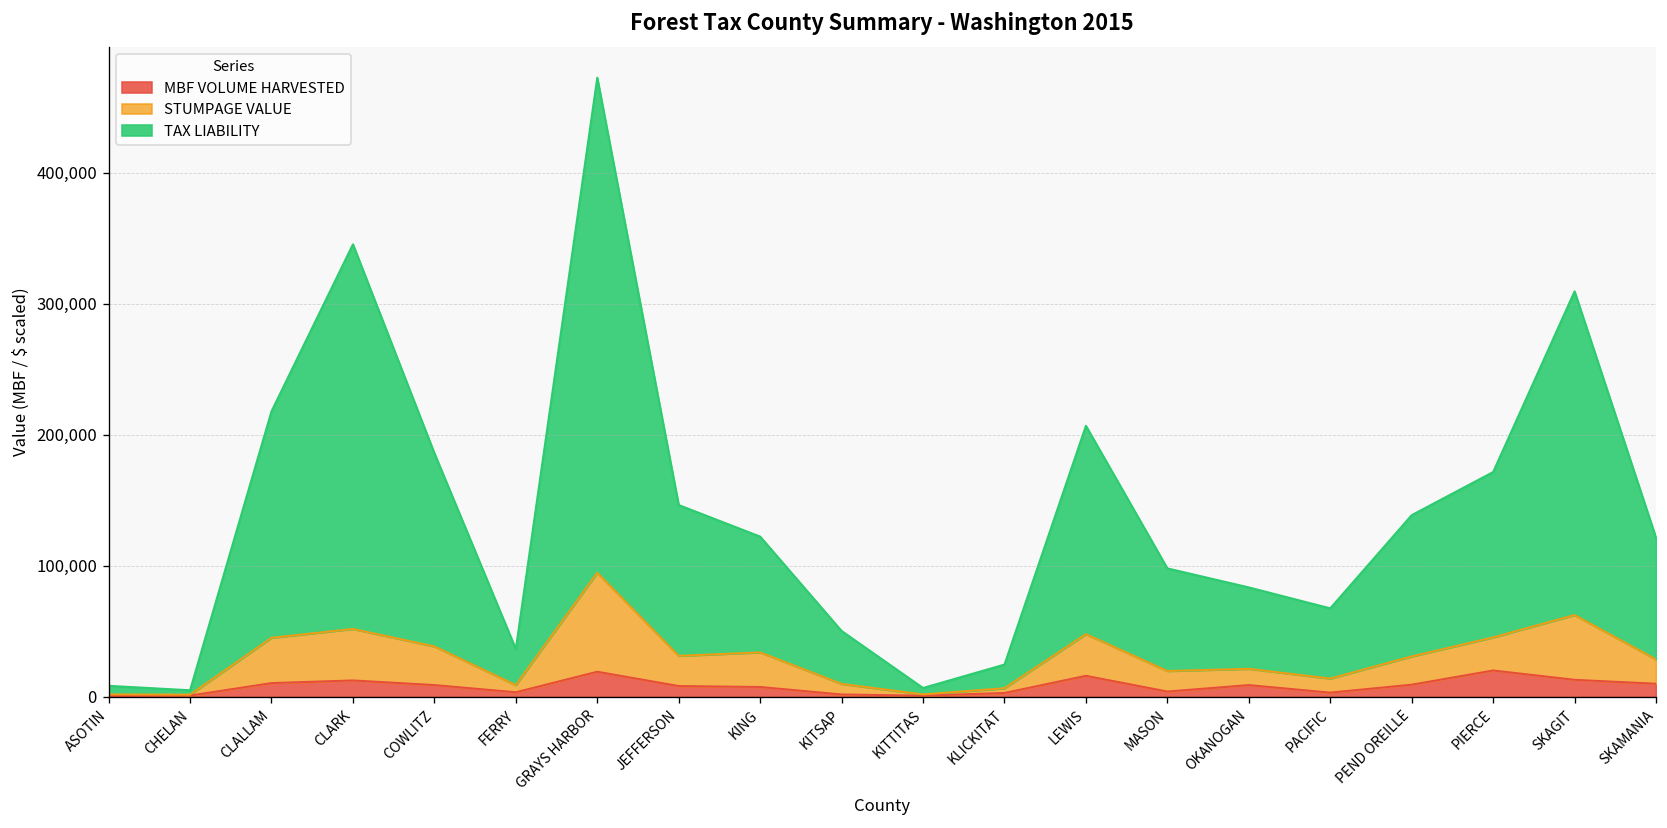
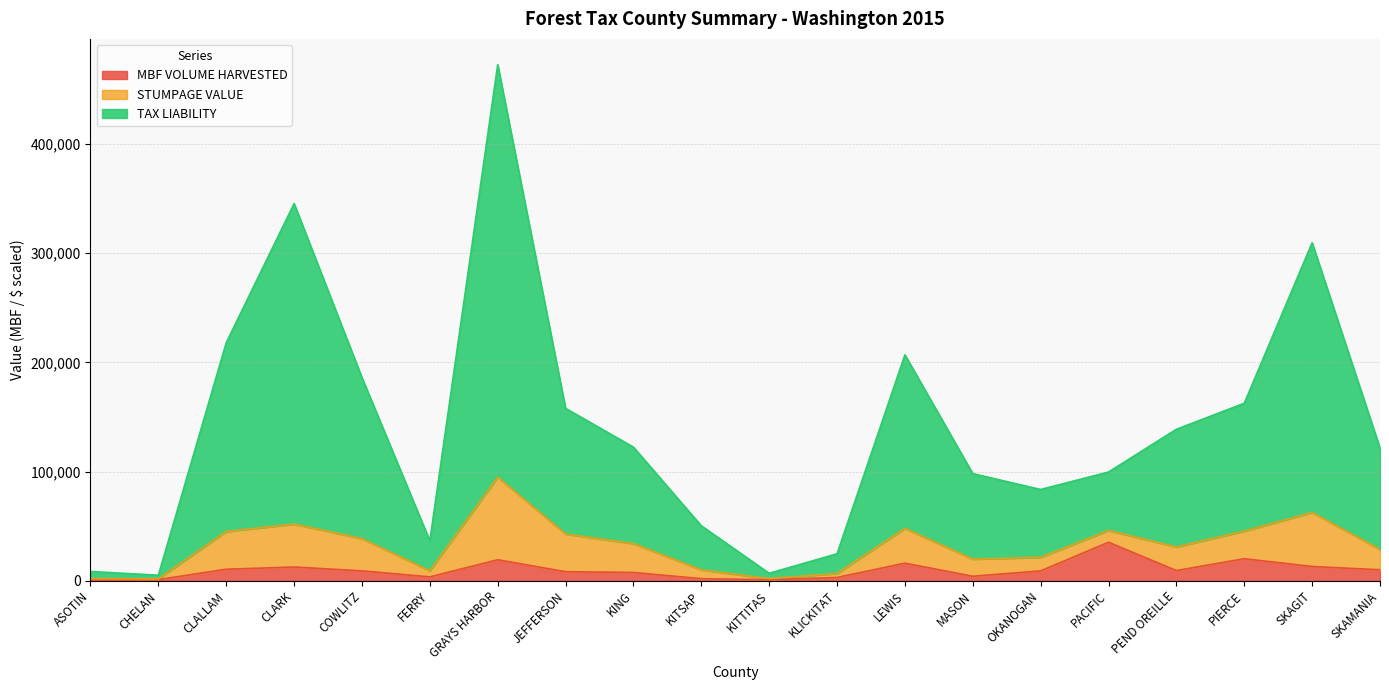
STUMPAGE VALUE, JEFFERSON: 23,000 -> 34,000
MBF VOLUME HARVESTED, PACIFIC: 3,000 -> 35,000
TAX LIABILITY, PIERCE: 126,000 -> 117,000
